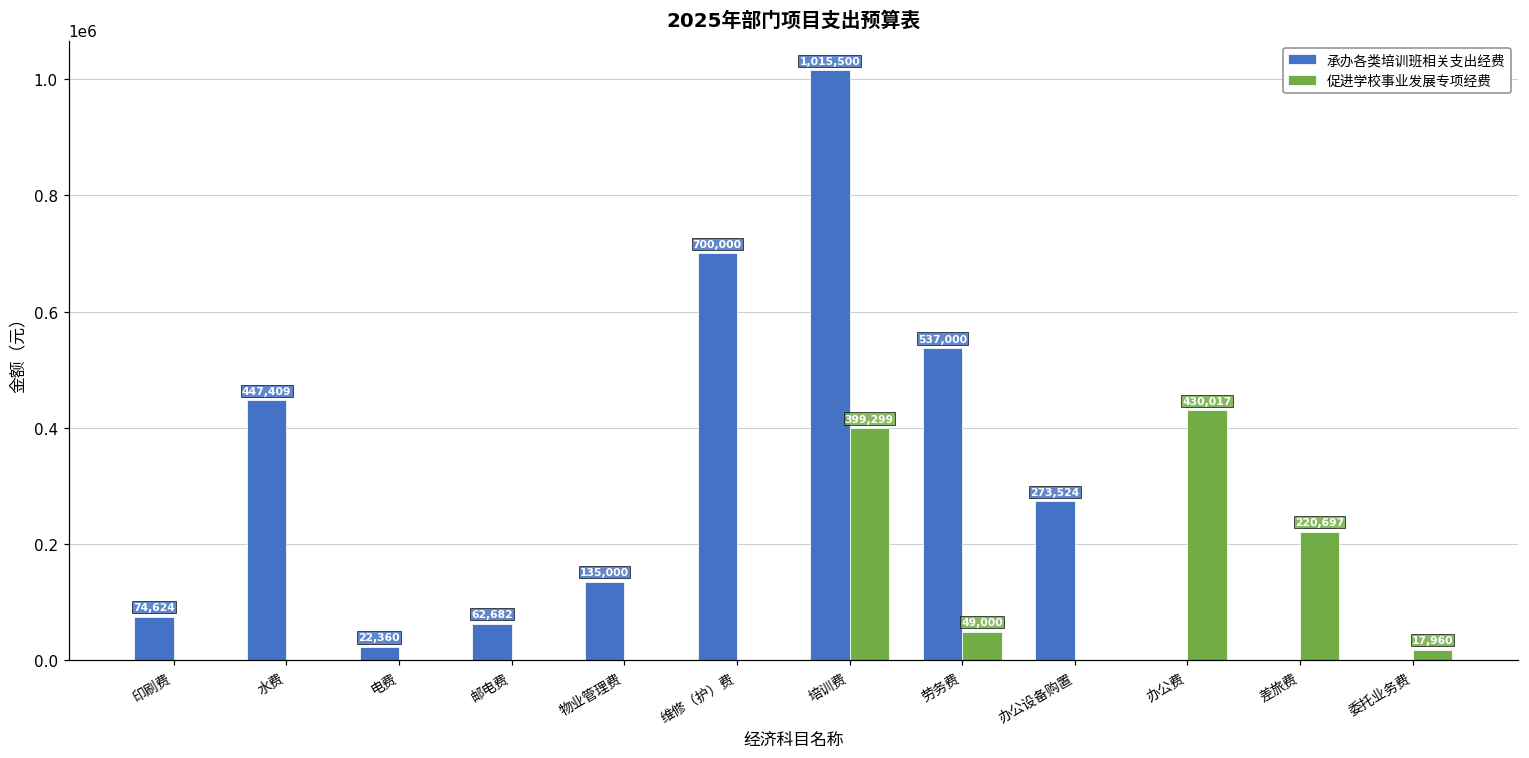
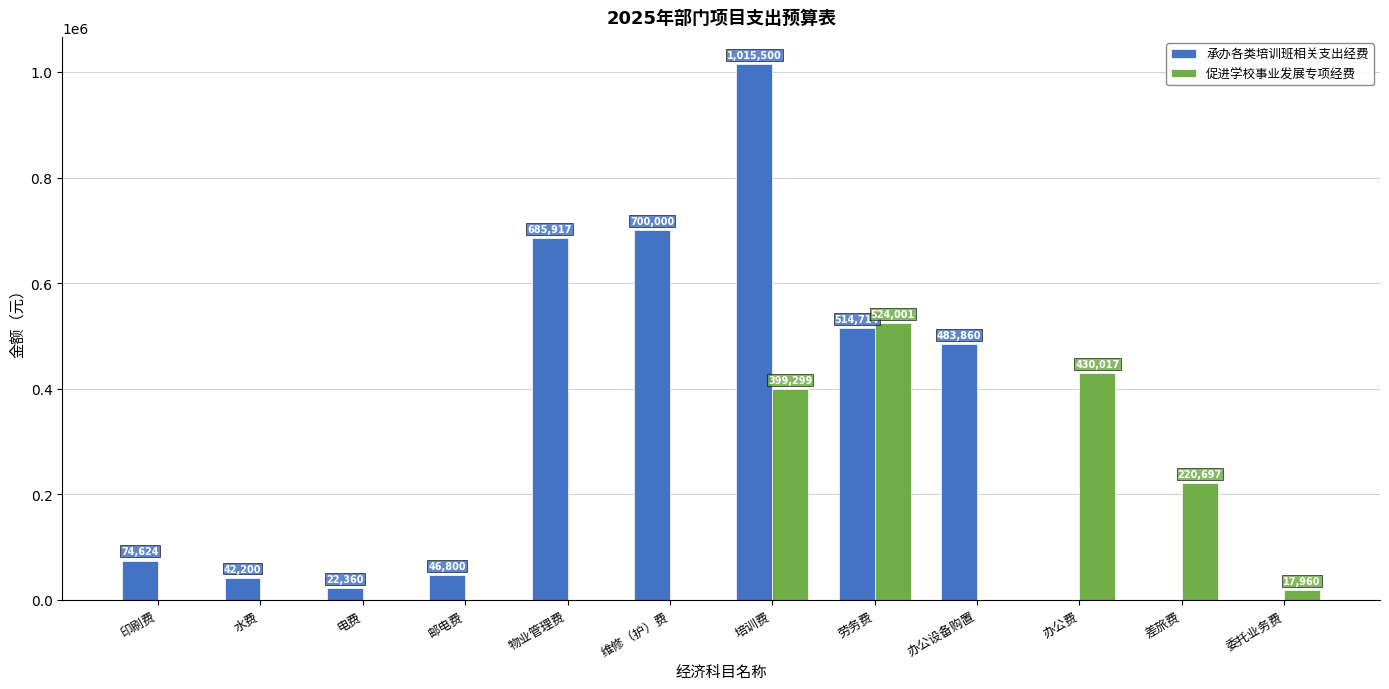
承办各类培训班相关支出经费, 水费: 447,409 -> 42,200
承办各类培训班相关支出经费, 邮电费: 62,682 -> 46,800
承办各类培训班相关支出经费, 物业管理费: 135,000 -> 685,917
承办各类培训班相关支出经费, 劳务费: 537,000 -> 514,714
促进学校事业发展专项经费, 劳务费: 49,000 -> 524,001
承办各类培训班相关支出经费, 办公设备购置: 273,524 -> 483,860
